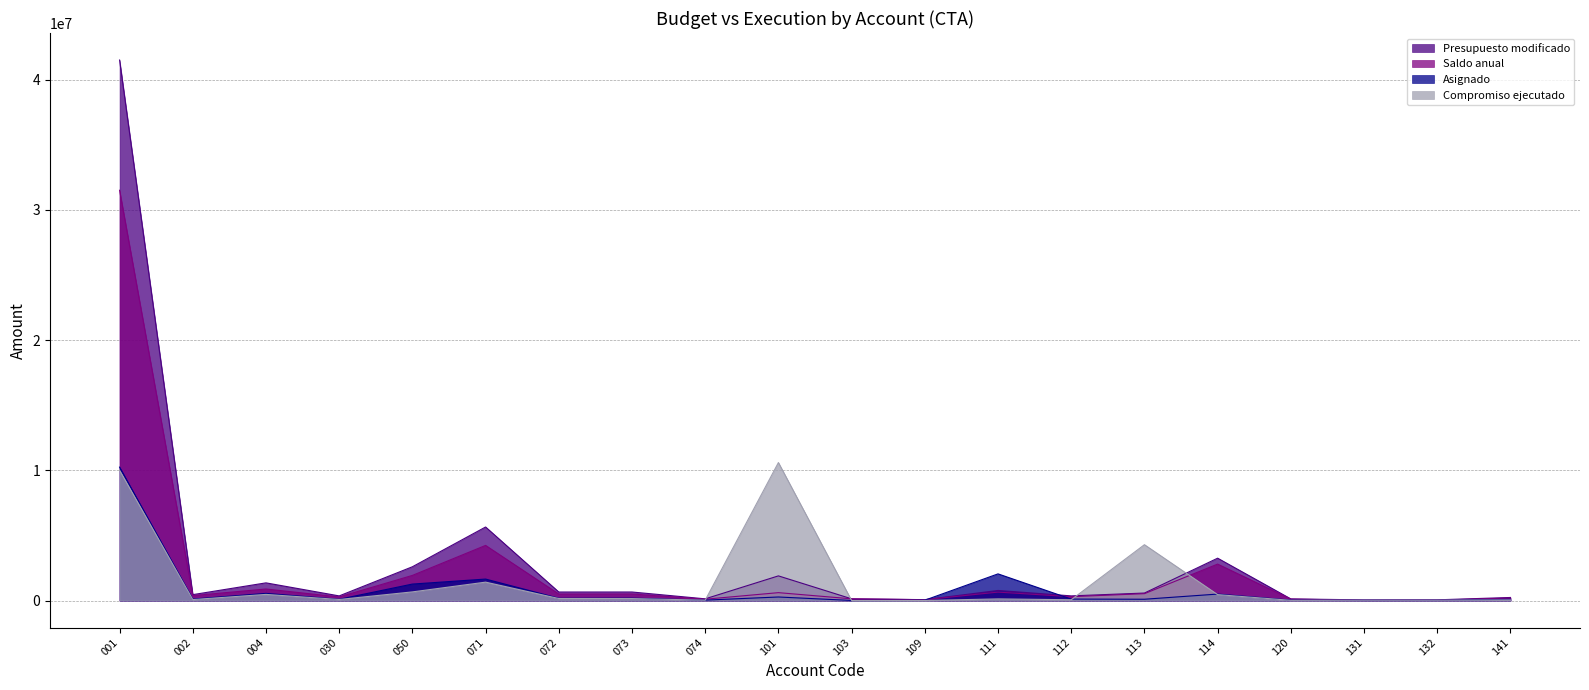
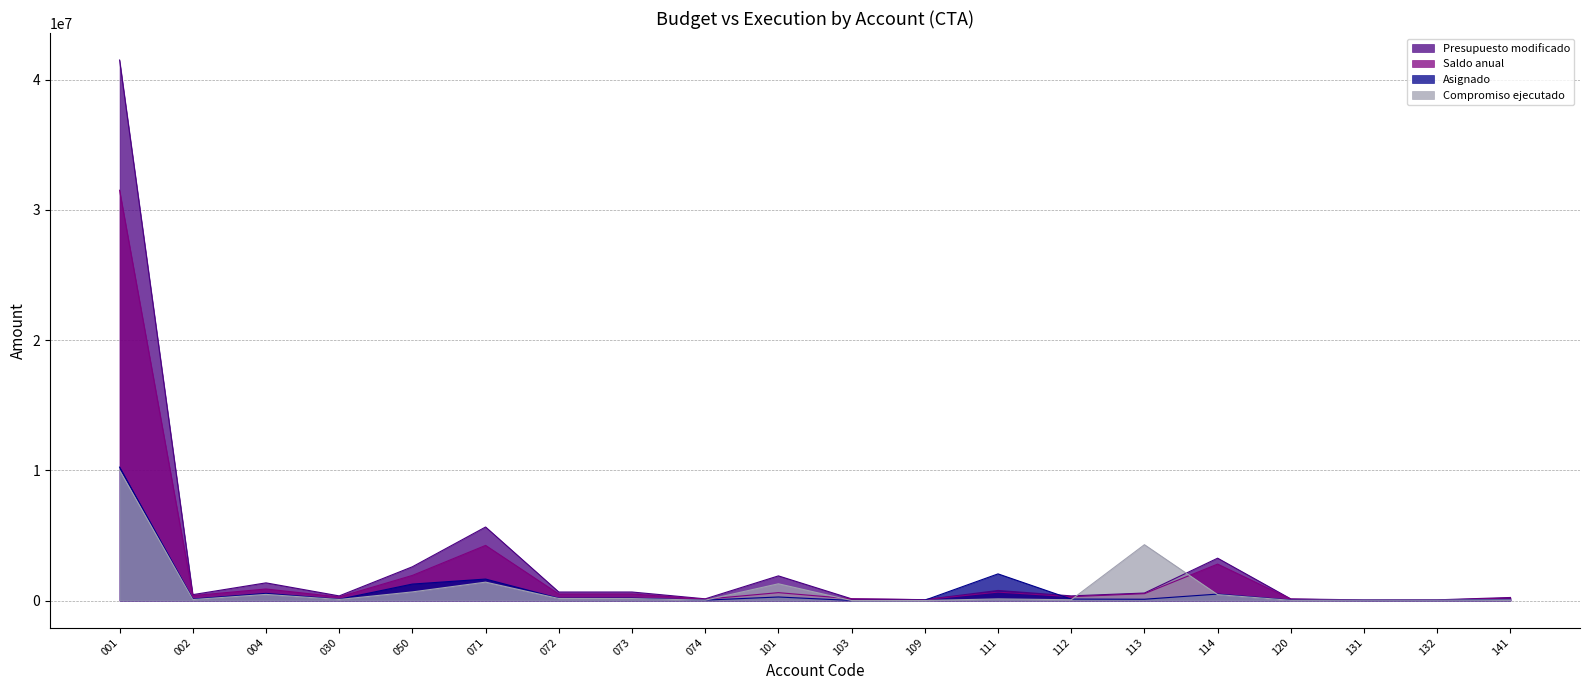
Compromiso ejecutado, 101: 10600000 -> 1300000
